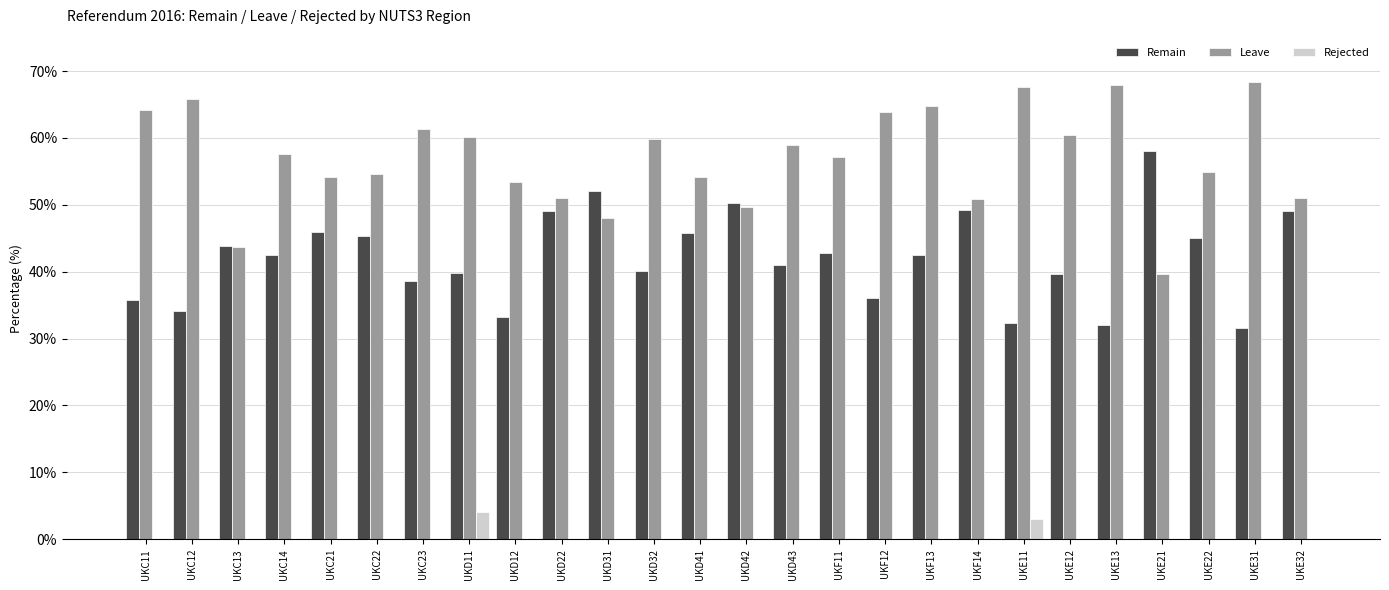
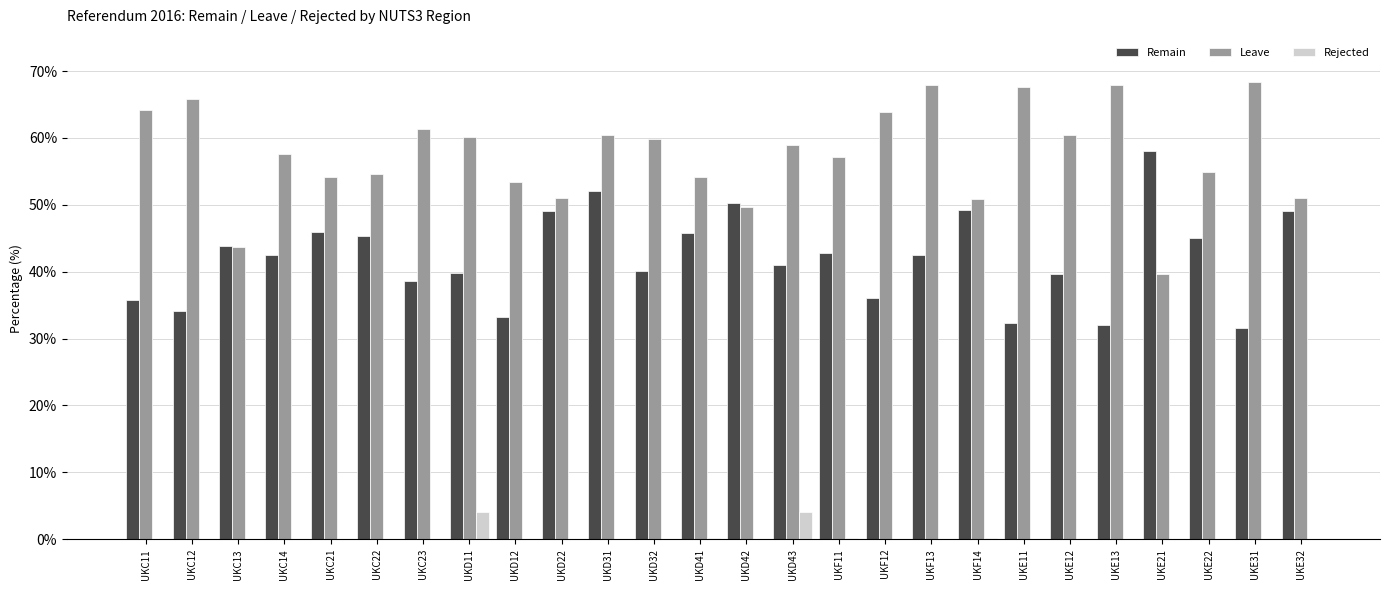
Leave, UKD31: 48% -> 60%
Rejected, UKD43: 0% -> 4%
Leave, UKF13: 65% -> 68%
Rejected, UKE11: 3% -> 0%
